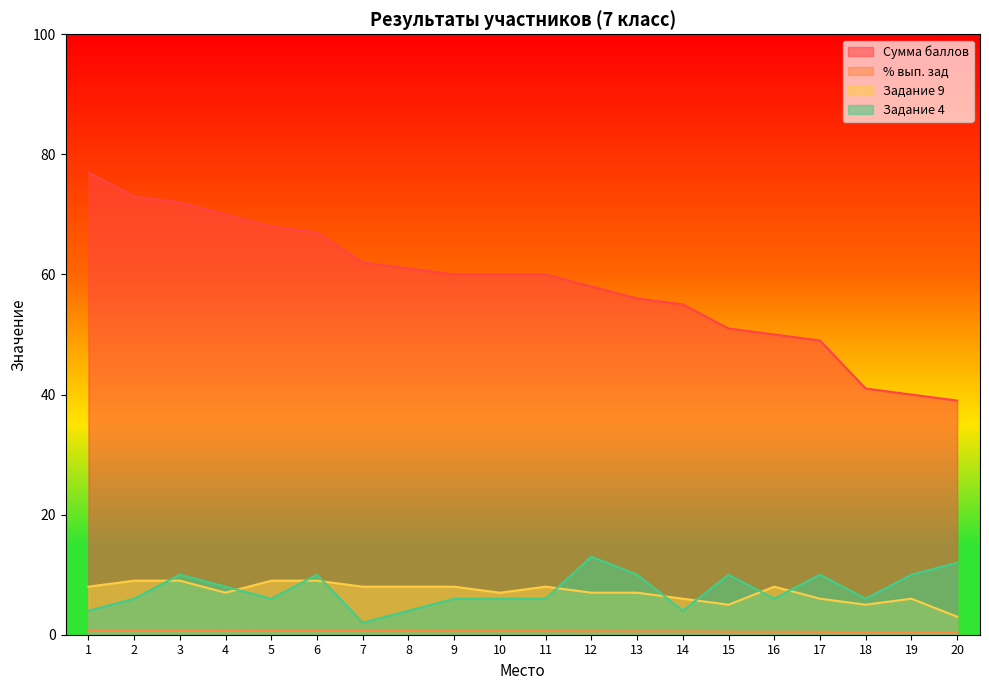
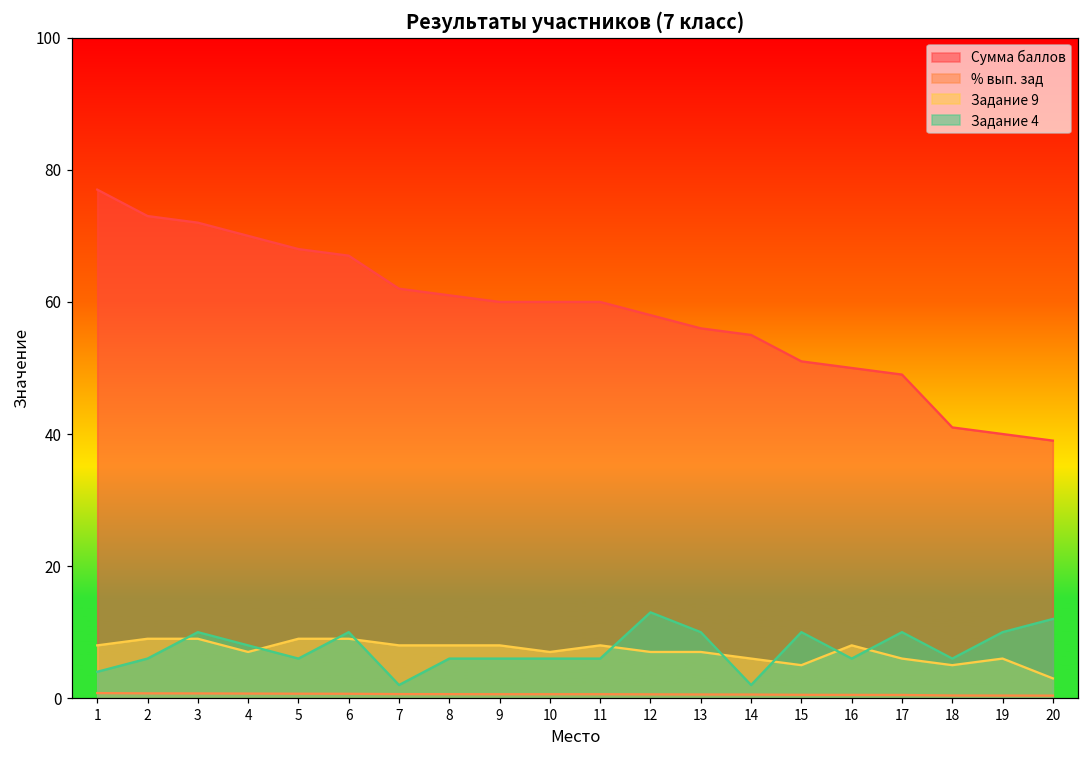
Задание 4, 8: 4 -> 6
Задание 4, 14: 4 -> 2
